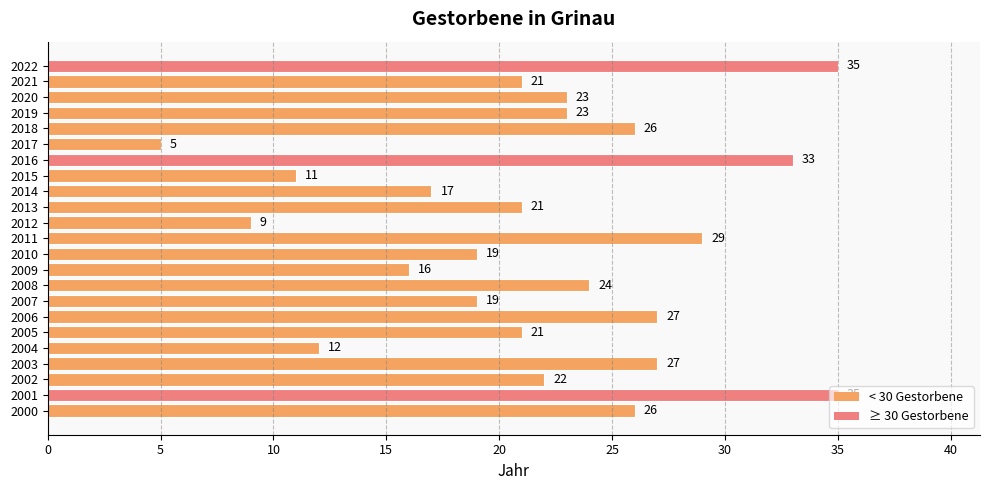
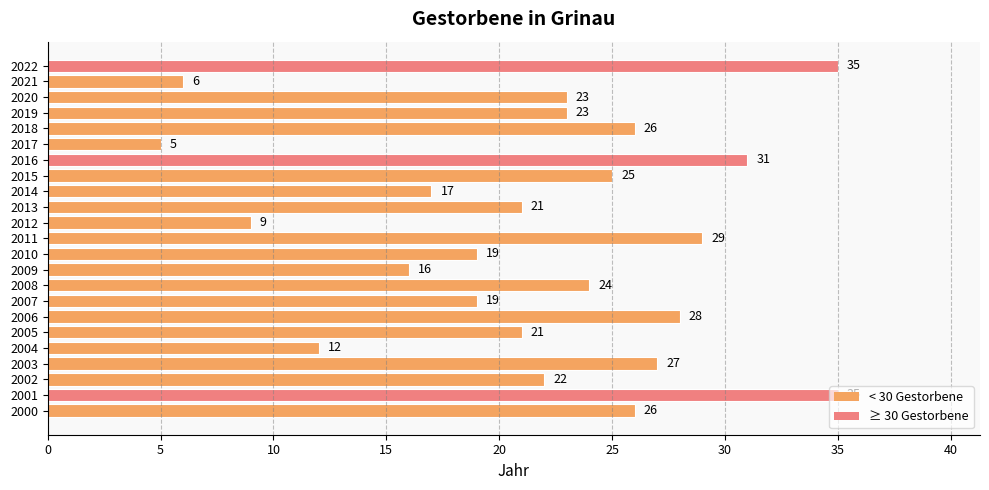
2021: 21 -> 6
2016: 33 -> 31
2015: 11 -> 25
2006: 27 -> 28
